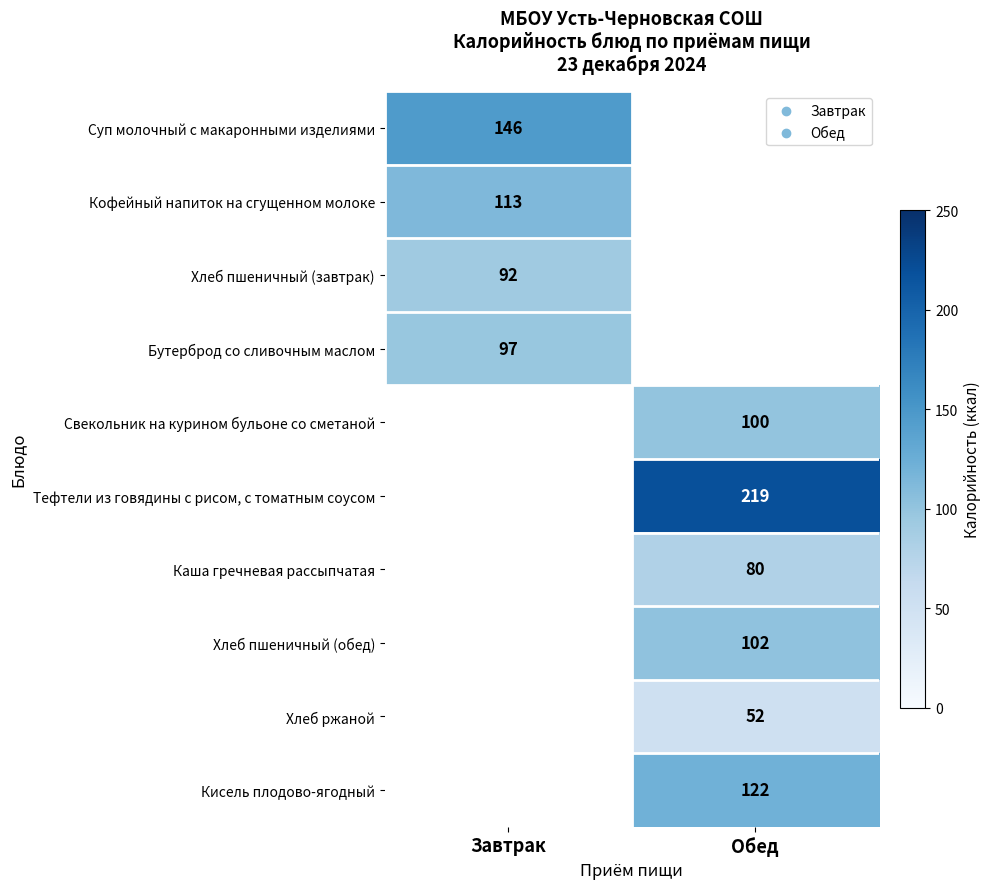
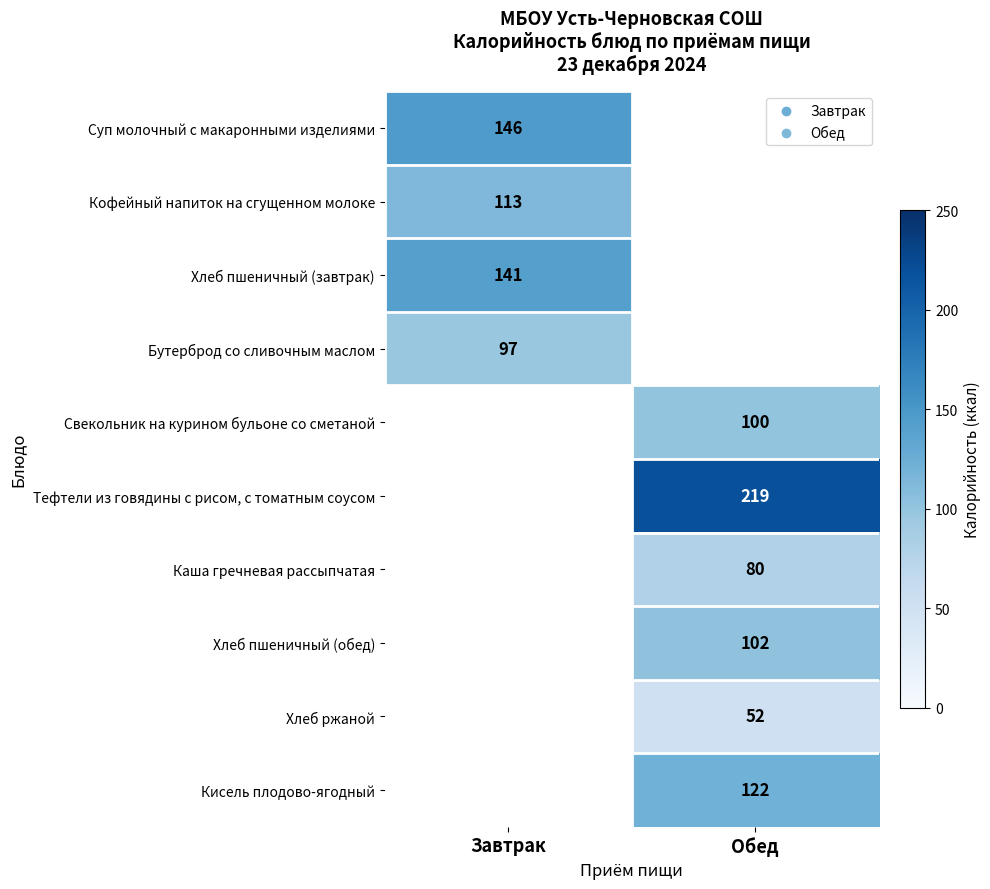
Хлеб пшеничный (завтрак), Завтрак: 92 -> 141
